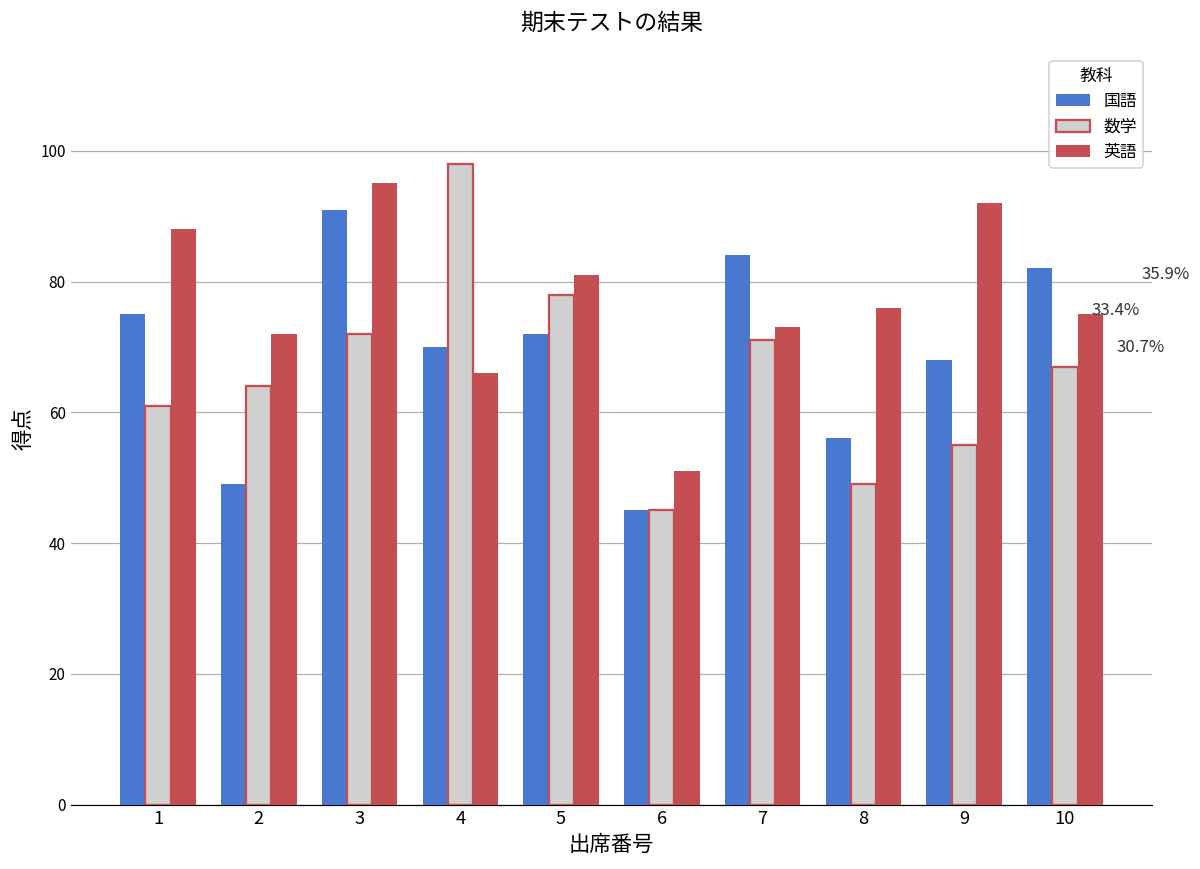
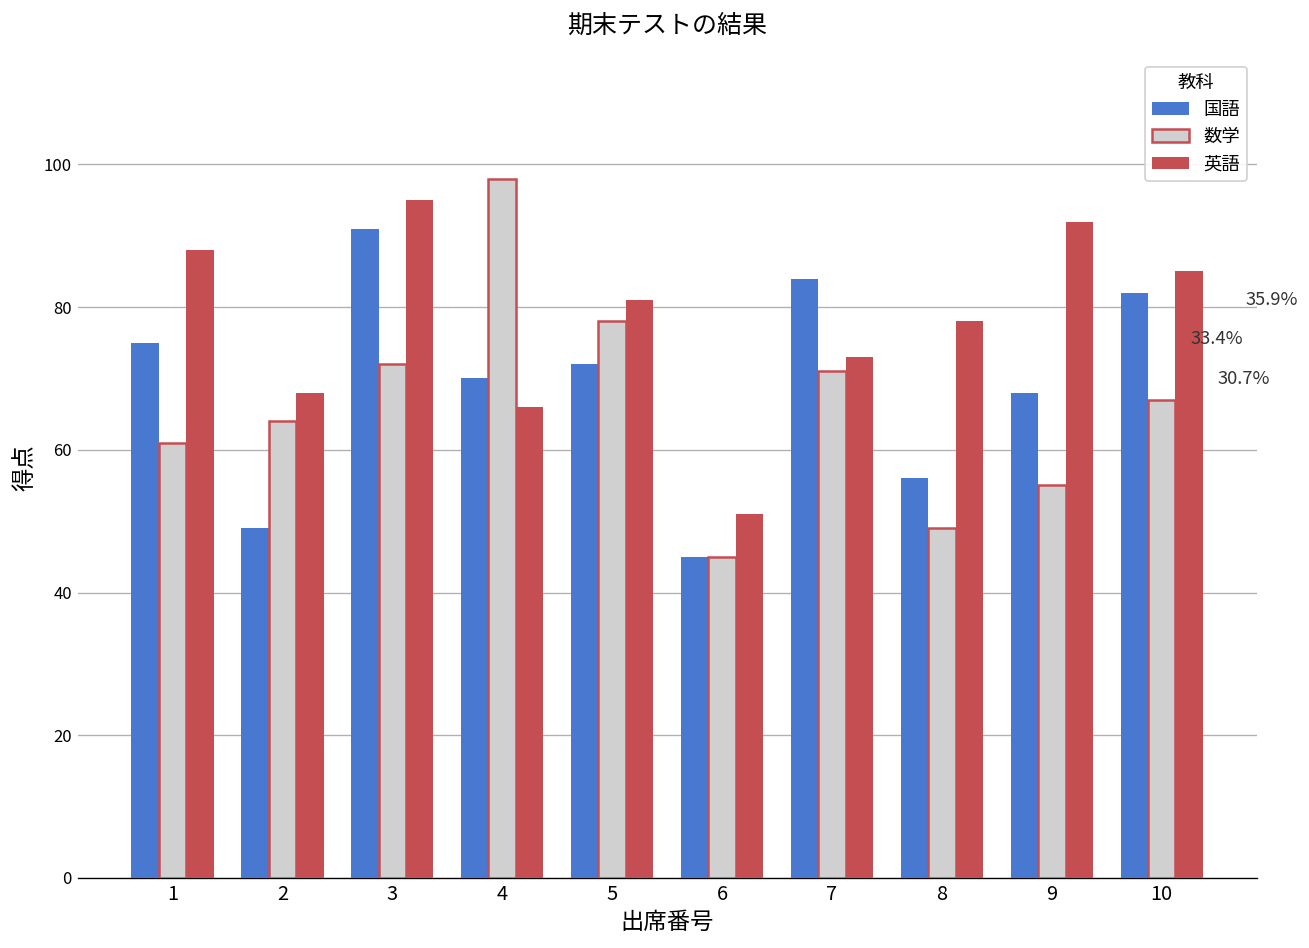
英語, 2: 72 -> 68
英語, 8: 76 -> 78
英語, 10: 75 -> 85
